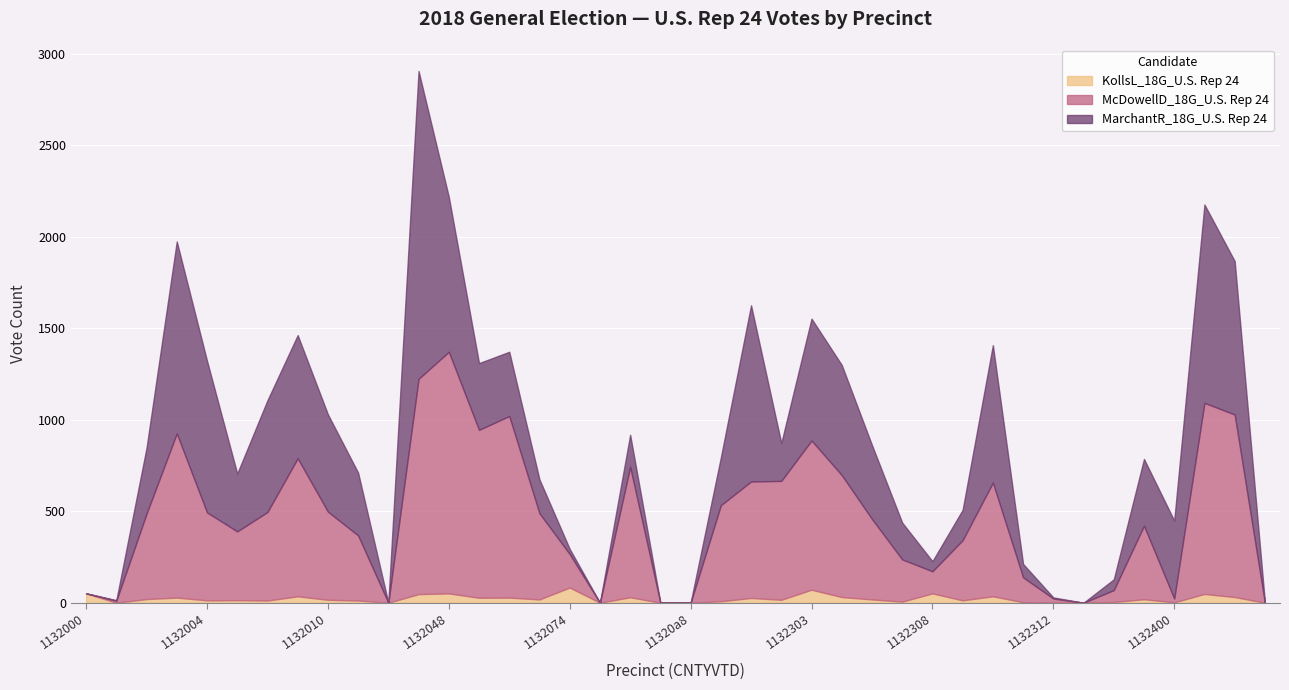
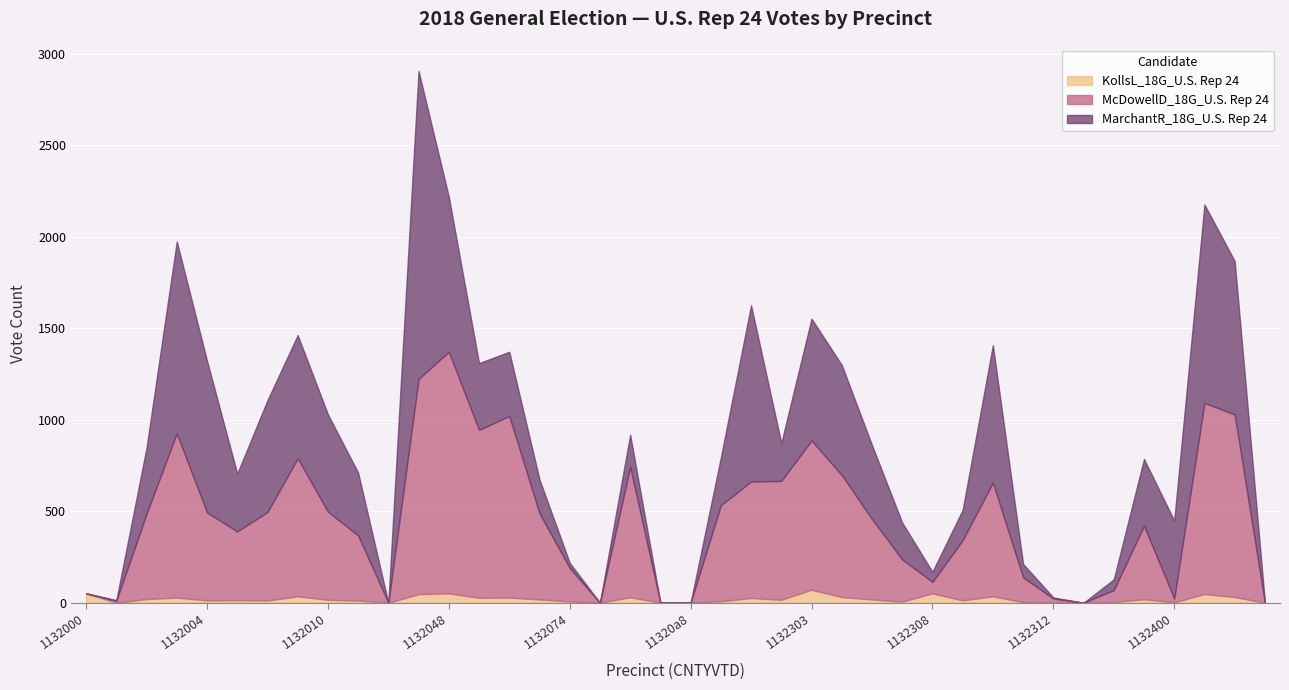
KollsL_18G_U.S. Rep 24, 1132074: 80 -> 10
McDowellD_18G_U.S. Rep 24, 1132308: 120 -> 60
